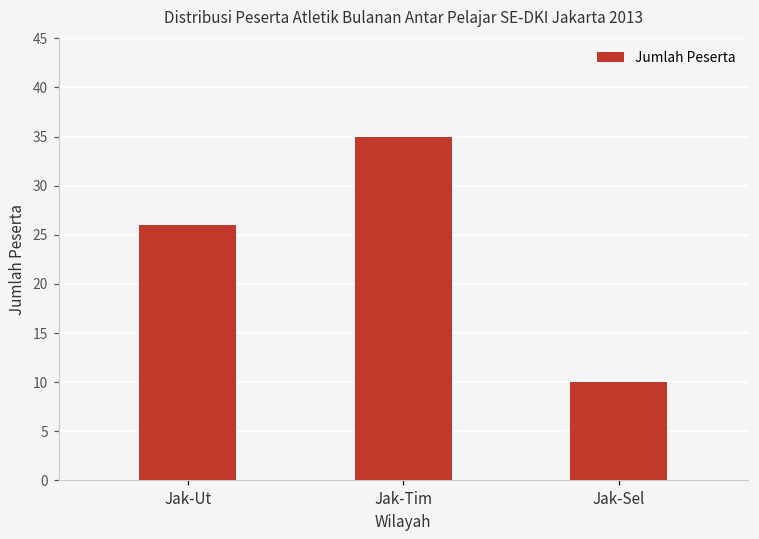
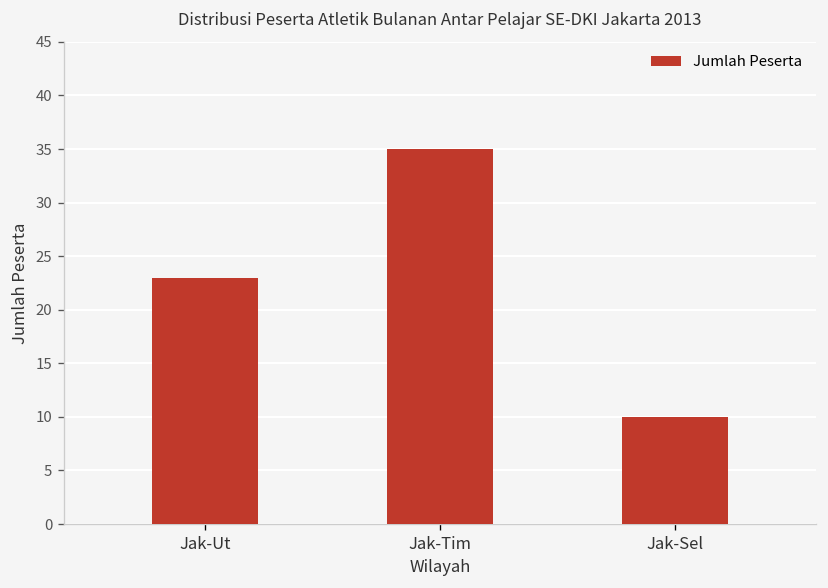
Jak-Ut: 26 -> 23
